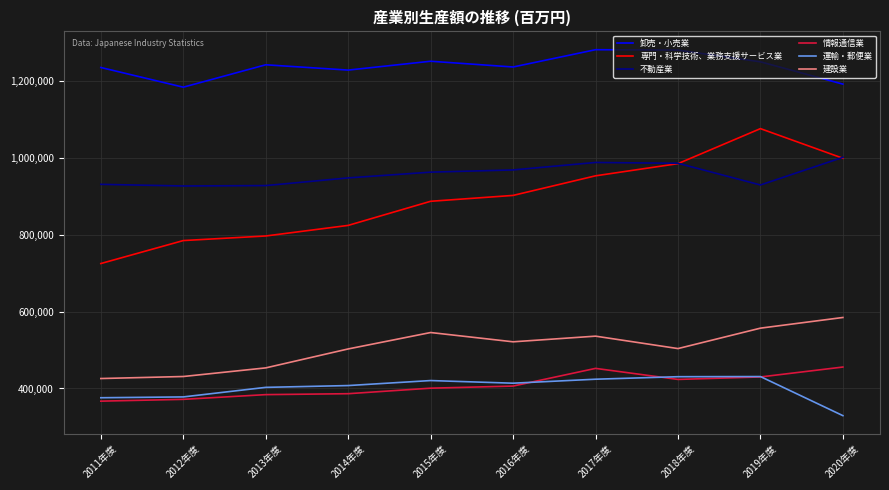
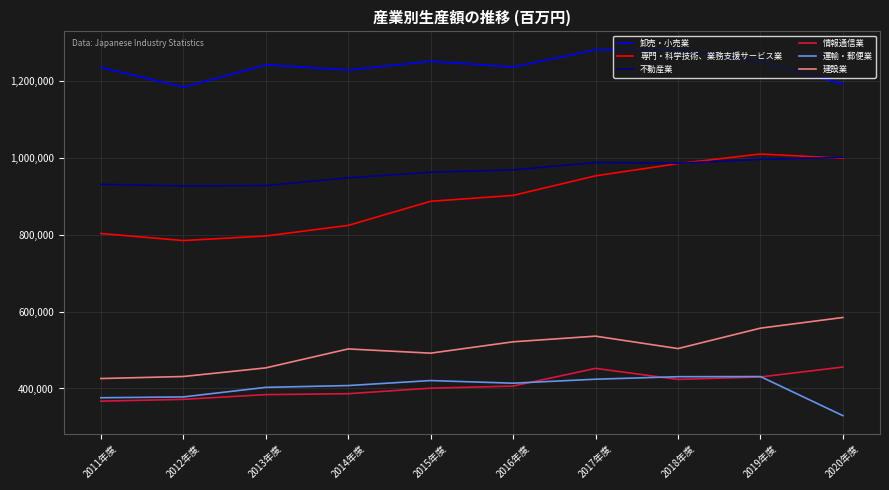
専門・科学技術、業務支援サービス業, 2011年度: 730,000 -> 800,000
建設業, 2015年度: 550,000 -> 490,000
専門・科学技術、業務支援サービス業, 2019年度: 1,080,000 -> 1,010,000
不動産業, 2019年度: 930,000 -> 1,000,000
